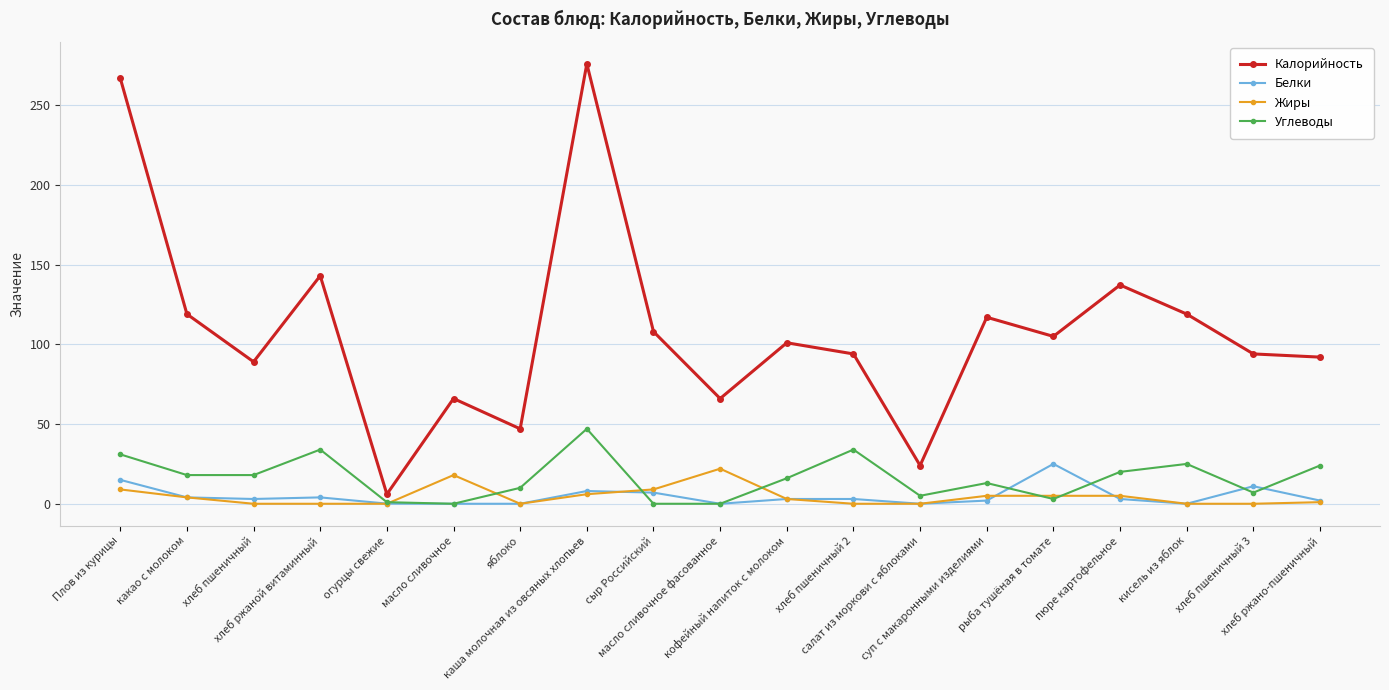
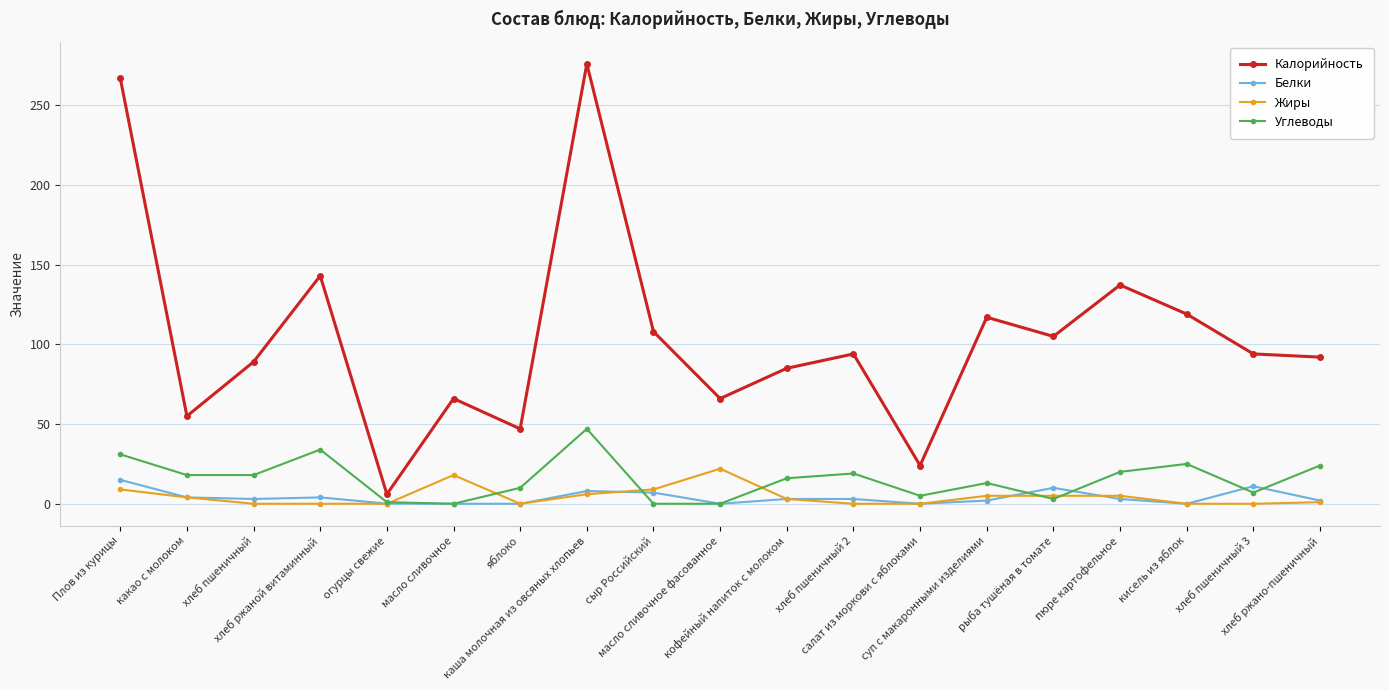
Калорийность, какао с молоком: 119 -> 55
Калорийность, кофейный напиток с молоком: 101 -> 85
Углеводы, хлеб пшеничный 2: 34 -> 19
Белки, рыба тушёная в томате: 25 -> 10
